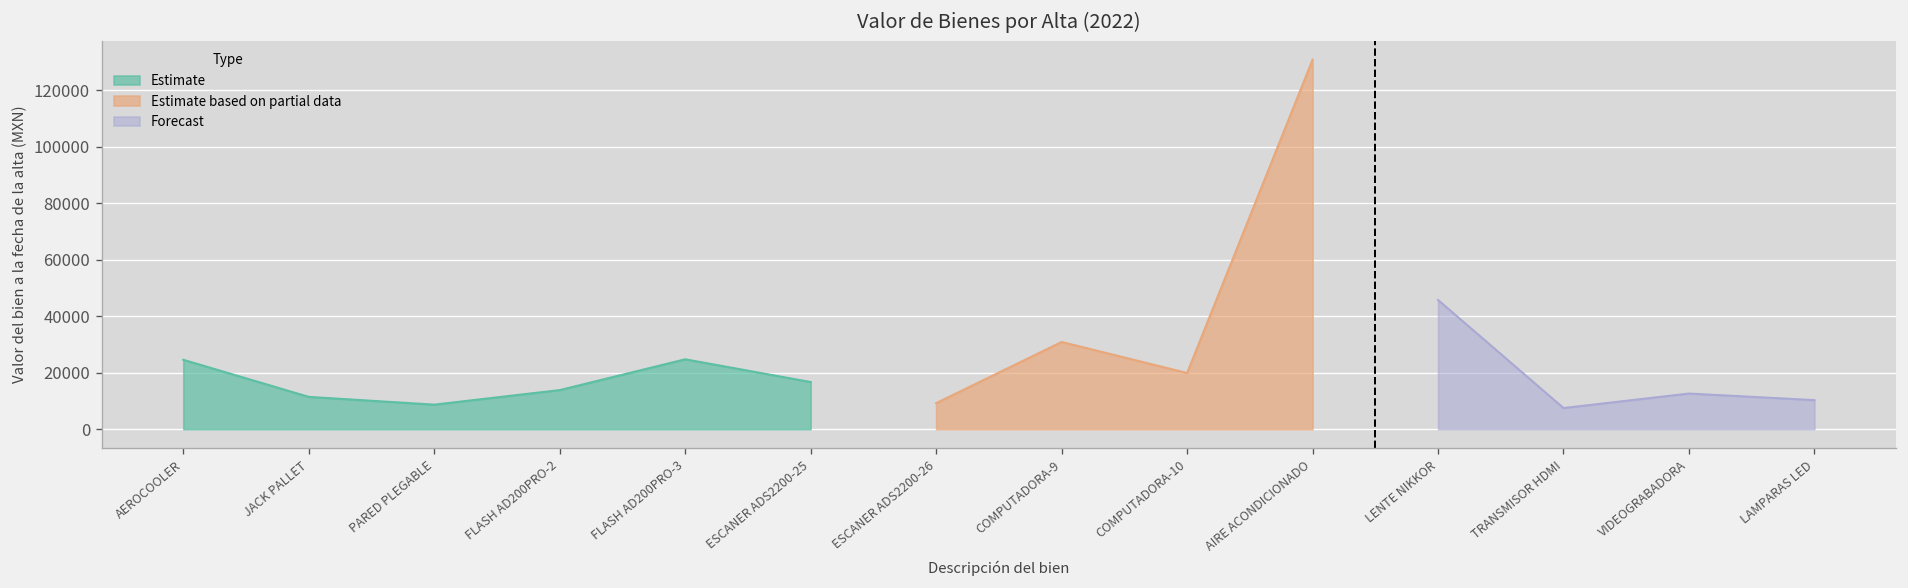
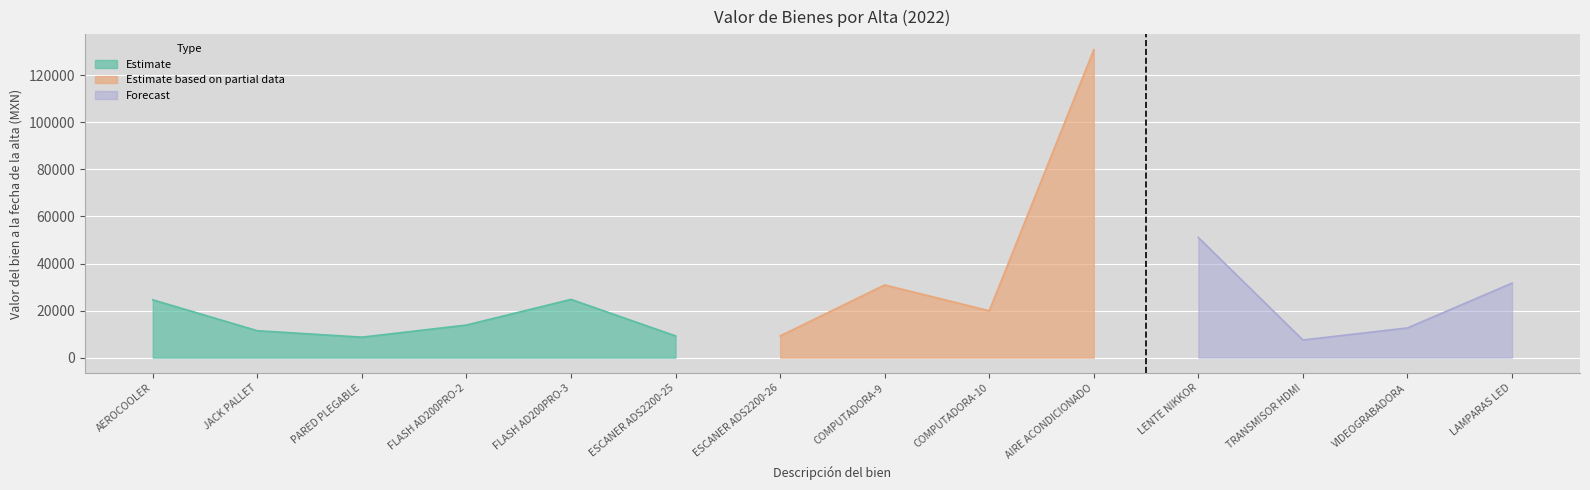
Estimate, ESCANER ADS2200-25: 17000 -> 9000
Forecast, LENTE NIKKOR: 46000 -> 51000
Forecast, LAMPARAS LED: 10000 -> 32000
